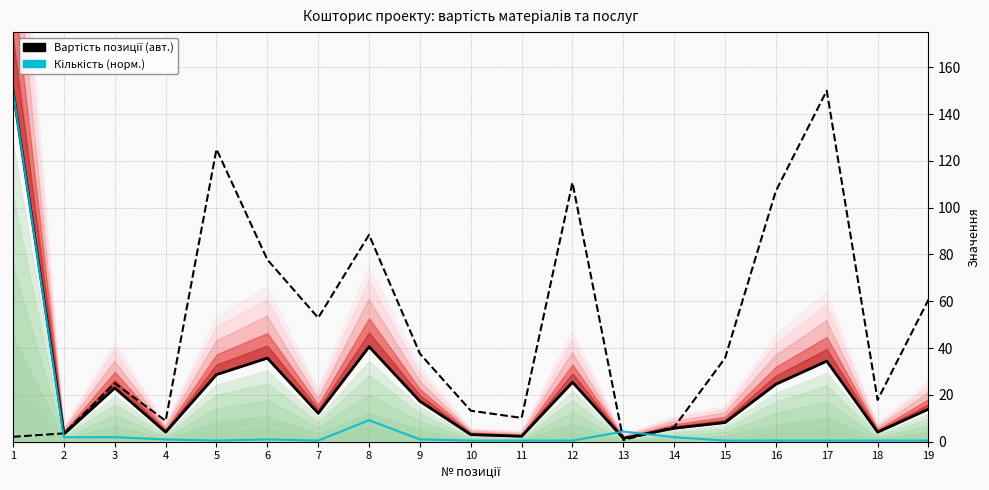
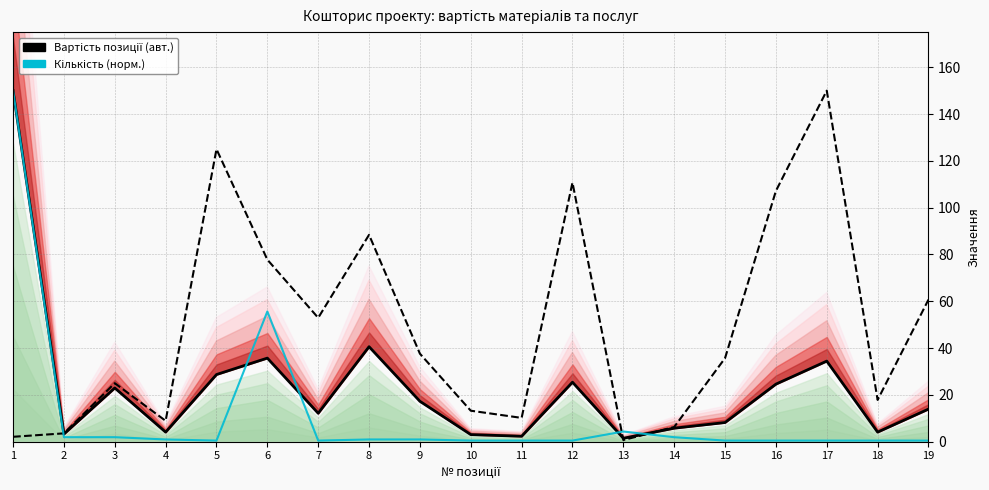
Кількість (норм.), 6: 1 -> 56
Кількість (норм.), 8: 9 -> 1
